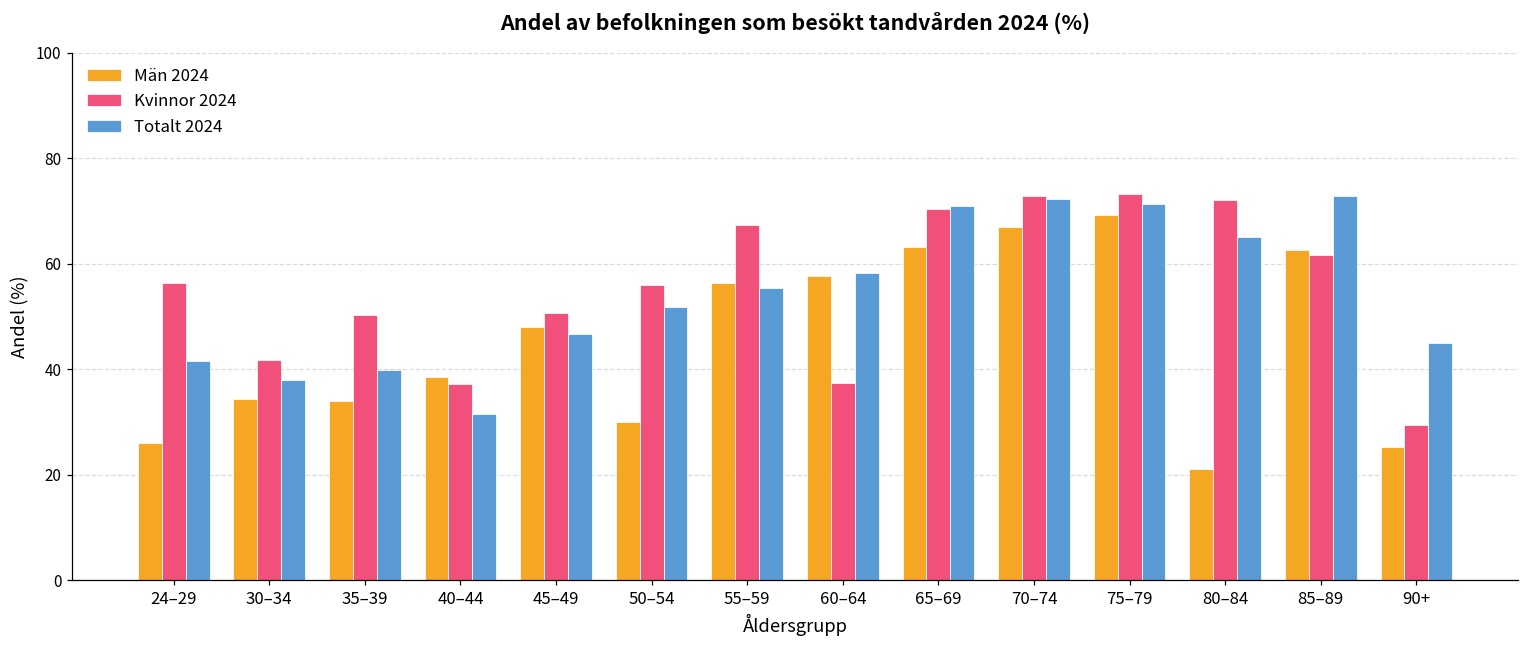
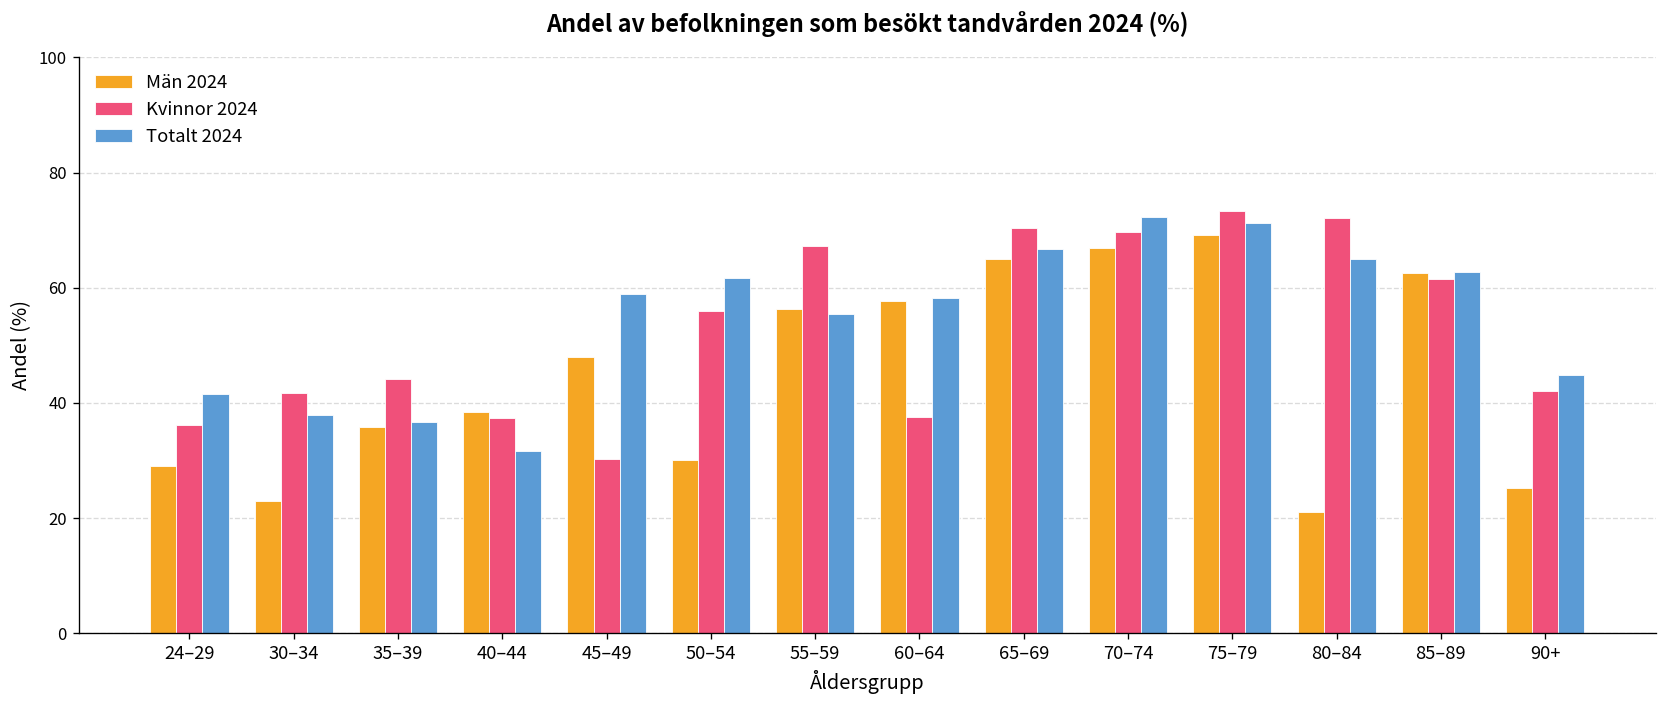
Män 2024, 24–29: 26 -> 29
Kvinnor 2024, 24–29: 56 -> 36
Män 2024, 30–34: 34 -> 23
Män 2024, 35–39: 34 -> 36
Kvinnor 2024, 35–39: 50 -> 44
Totalt 2024, 35–39: 40 -> 37
Kvinnor 2024, 45–49: 51 -> 30
Totalt 2024, 45–49: 47 -> 59
Totalt 2024, 50–54: 52 -> 62
Män 2024, 65–69: 63 -> 65
Totalt 2024, 65–69: 71 -> 67
Kvinnor 2024, 70–74: 73 -> 70
Totalt 2024, 85–89: 73 -> 63
Kvinnor 2024, 90+: 30 -> 42
